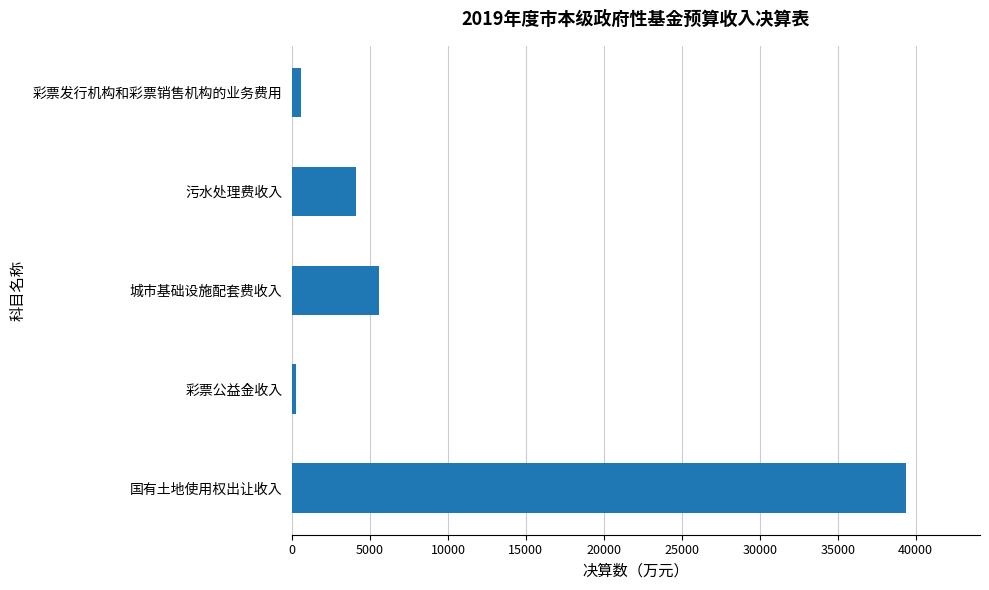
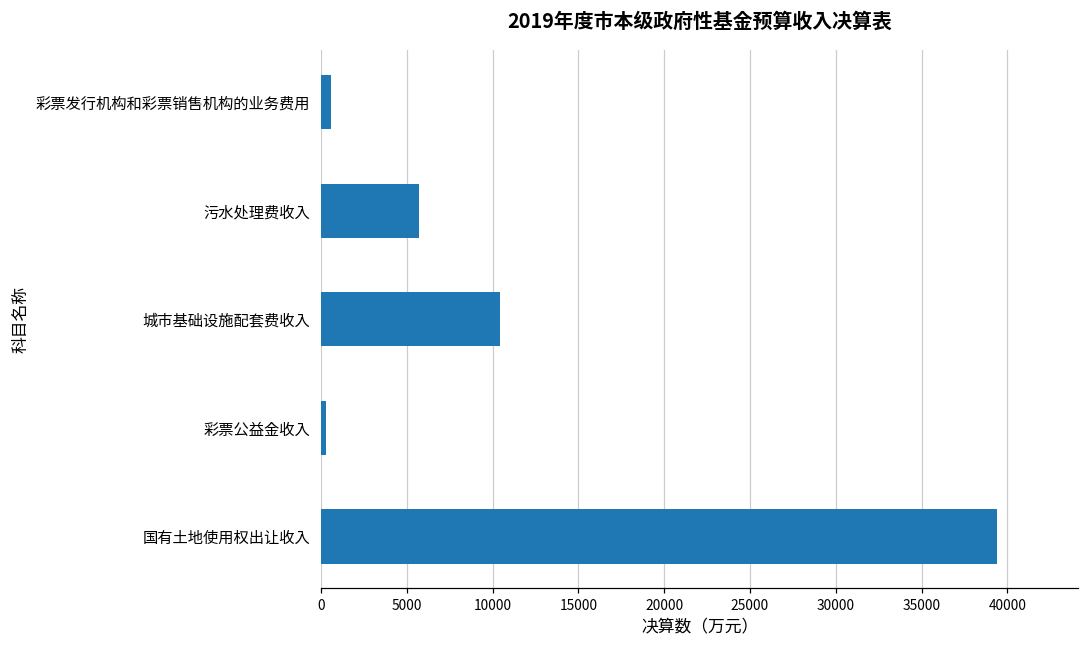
污水处理费收入: 4100 -> 5700
城市基础设施配套费收入: 5500 -> 10400
